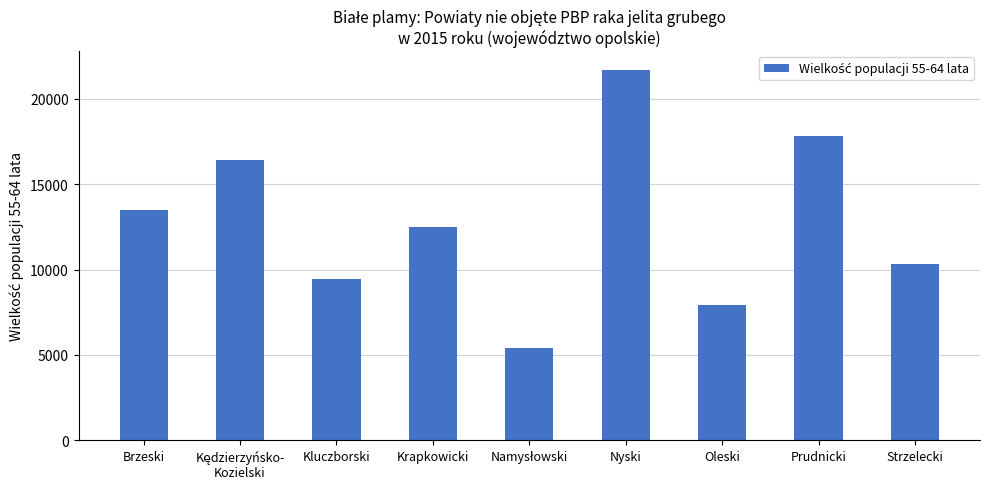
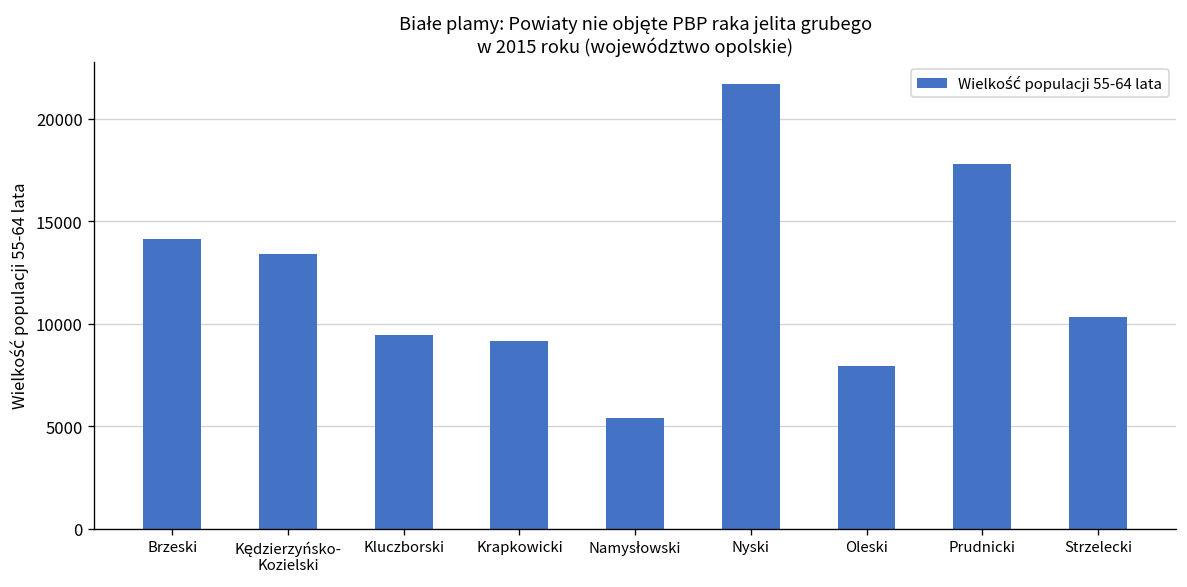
Brzeski: 13500 -> 14100
Kędzierzyńsko- Kozielski: 16400 -> 13400
Krapkowicki: 12500 -> 9200
